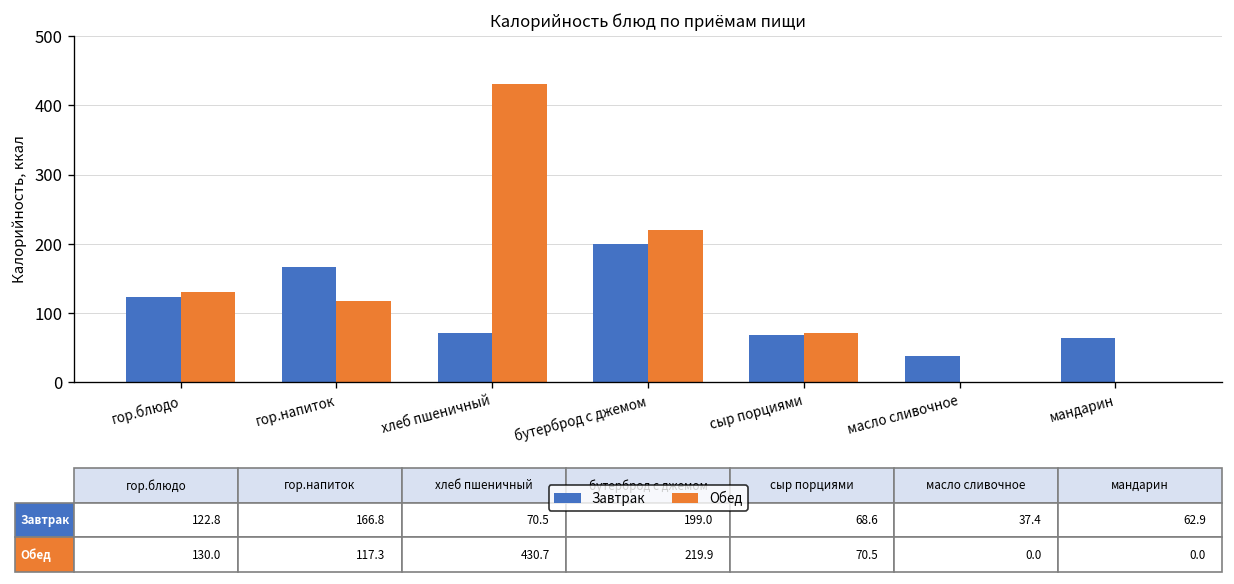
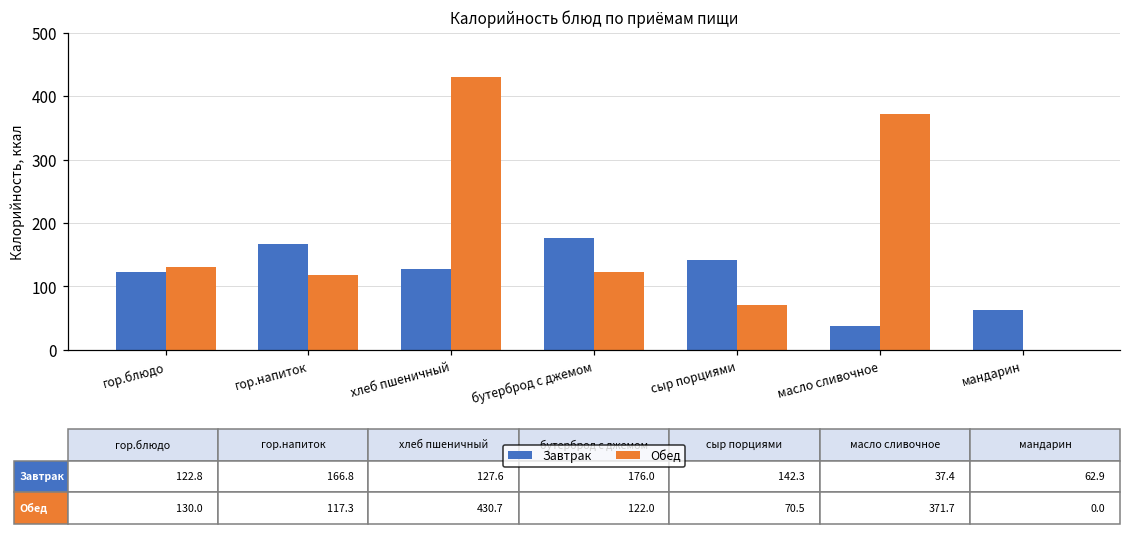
Завтрак, хлеб пшеничный: 70.5 -> 127.6
Завтрак, бутерброд с джемом: 199.0 -> 176.0
Обед, бутерброд с джемом: 219.9 -> 122.0
Завтрак, сыр порциями: 68.6 -> 142.3
Обед, масло сливочное: 0.0 -> 371.7
